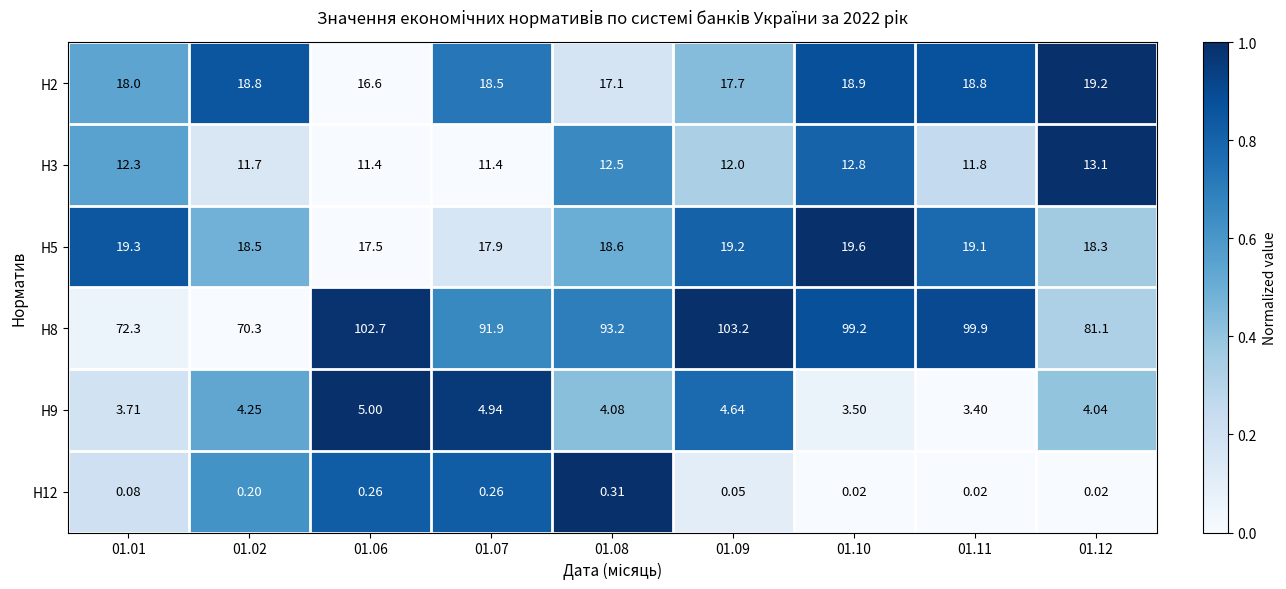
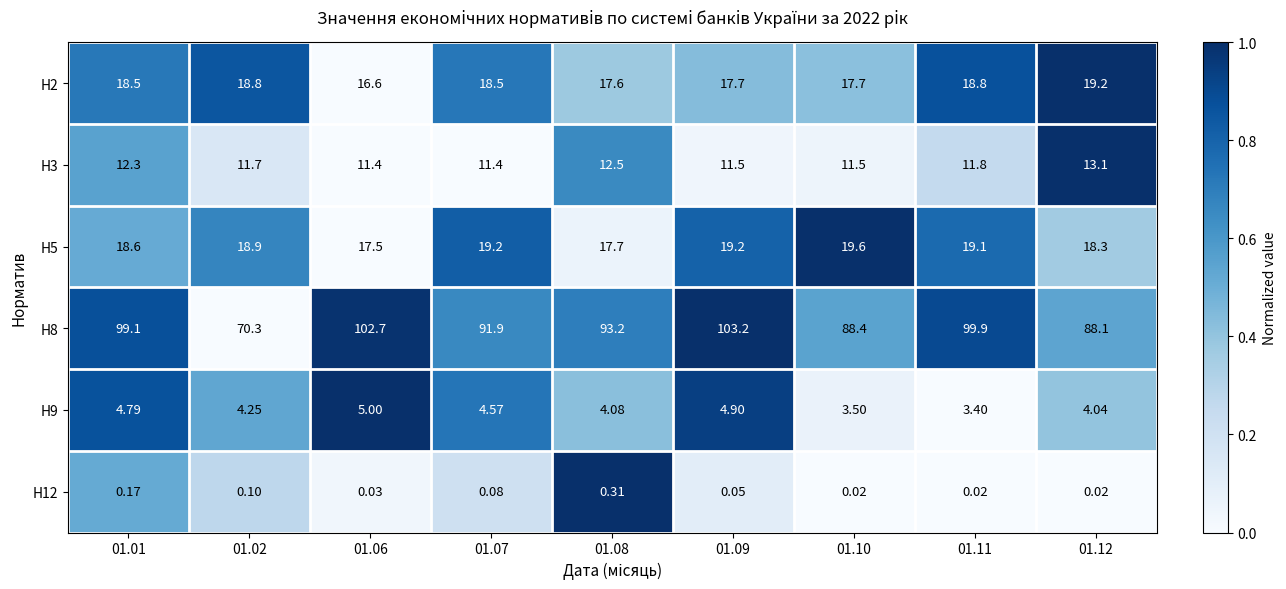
Н2, 01.01: 18.0 -> 18.5
Н2, 01.08: 17.1 -> 17.6
Н2, 01.10: 18.9 -> 17.7
Н3, 01.09: 12.0 -> 11.5
Н3, 01.10: 12.8 -> 11.5
Н5, 01.01: 19.3 -> 18.6
Н5, 01.02: 18.5 -> 18.9
Н5, 01.07: 17.9 -> 19.2
Н5, 01.08: 18.6 -> 17.7
Н8, 01.01: 72.3 -> 99.1
Н8, 01.10: 99.2 -> 88.4
Н8, 01.12: 81.1 -> 88.1
Н9, 01.01: 3.71 -> 4.79
Н9, 01.07: 4.94 -> 4.57
Н9, 01.09: 4.64 -> 4.90
Н12, 01.01: 0.08 -> 0.17
Н12, 01.02: 0.20 -> 0.10
Н12, 01.06: 0.26 -> 0.03
Н12, 01.07: 0.26 -> 0.08
